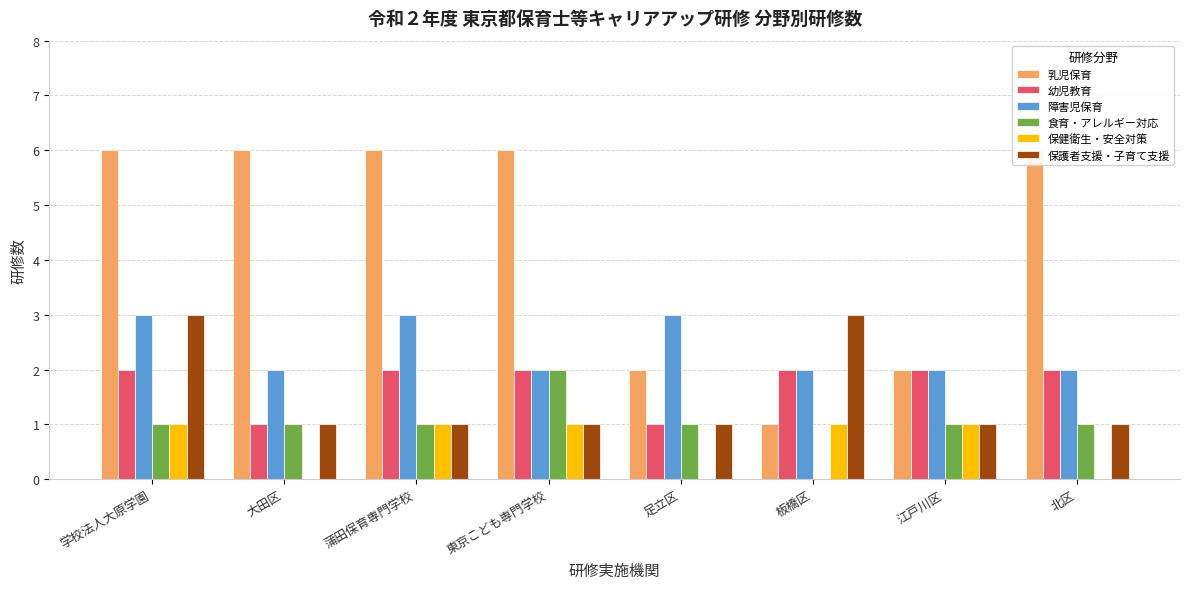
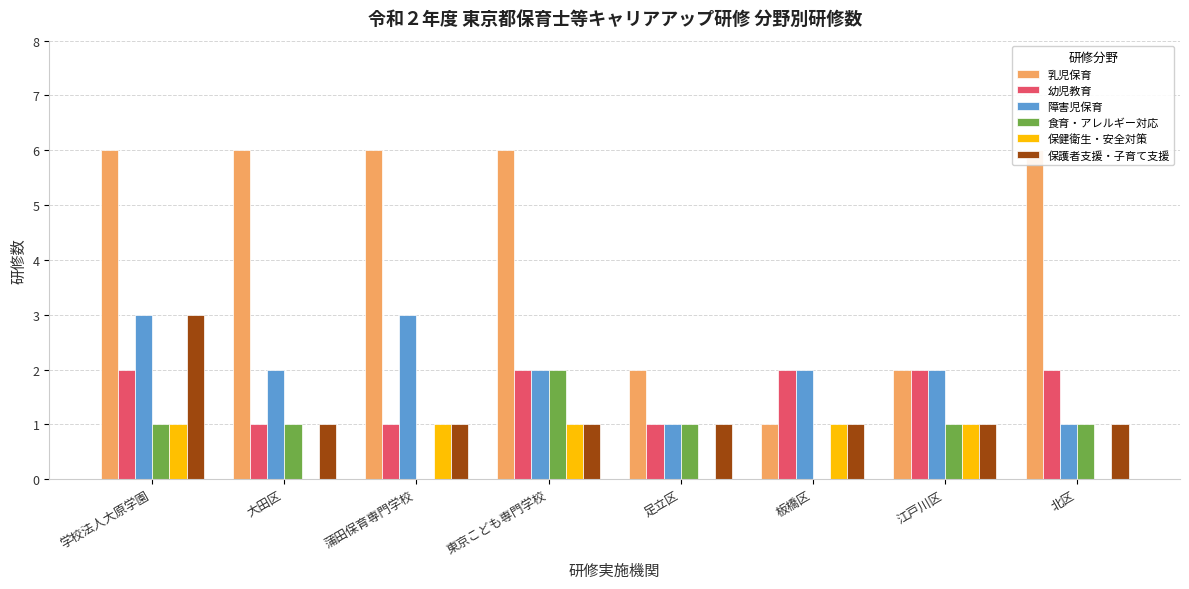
幼児教育, 蒲田保育専門学校: 2 -> 1
食育・アレルギー対応, 蒲田保育専門学校: 1 -> 0
障害児保育, 足立区: 3 -> 1
保護者支援・子育て支援, 板橋区: 3 -> 1
障害児保育, 北区: 2 -> 1
